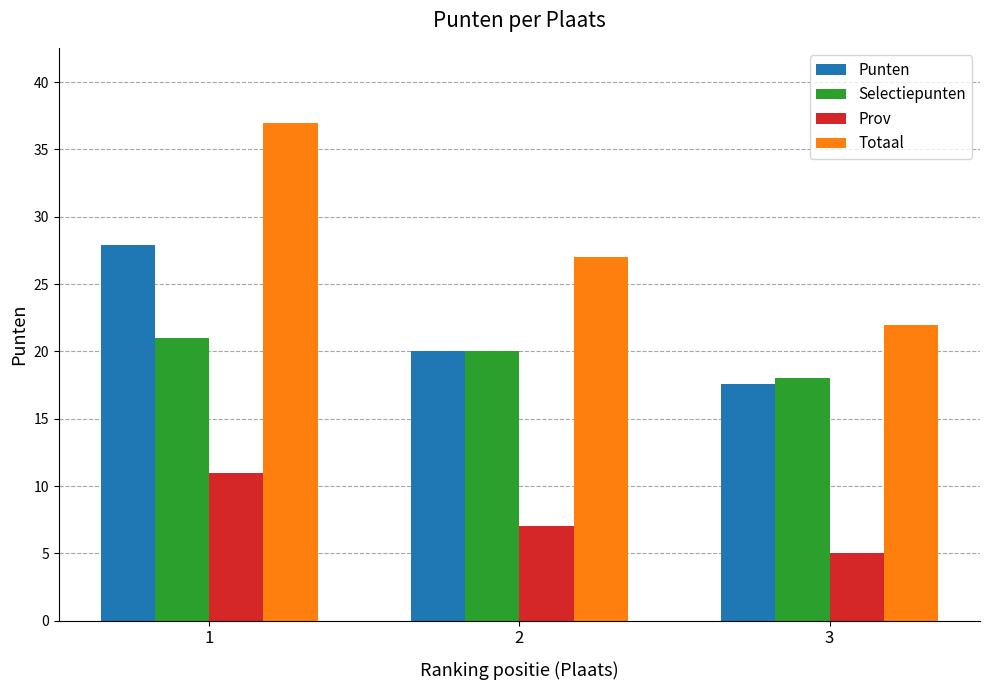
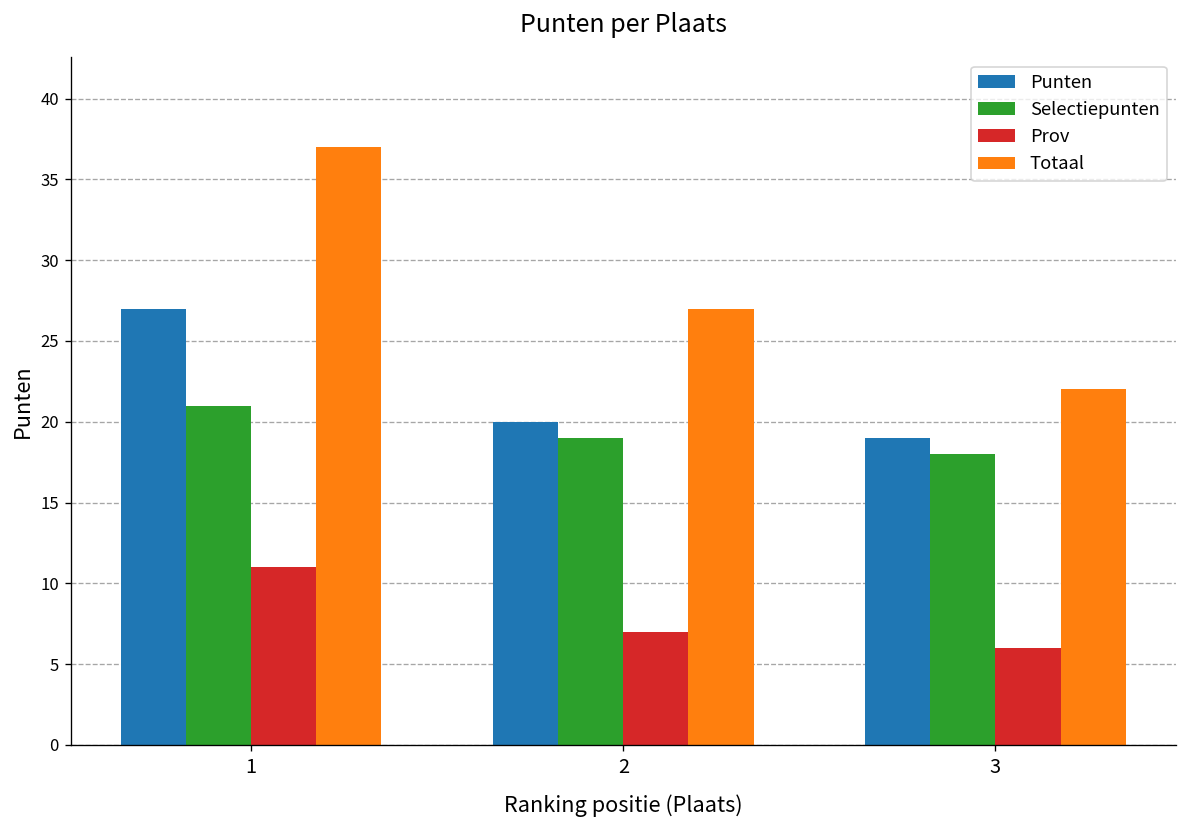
Punten, 1: 27.9 -> 27.0
Selectiepunten, 2: 20 -> 19
Punten, 3: 17.6 -> 19.0
Prov, 3: 5 -> 6
